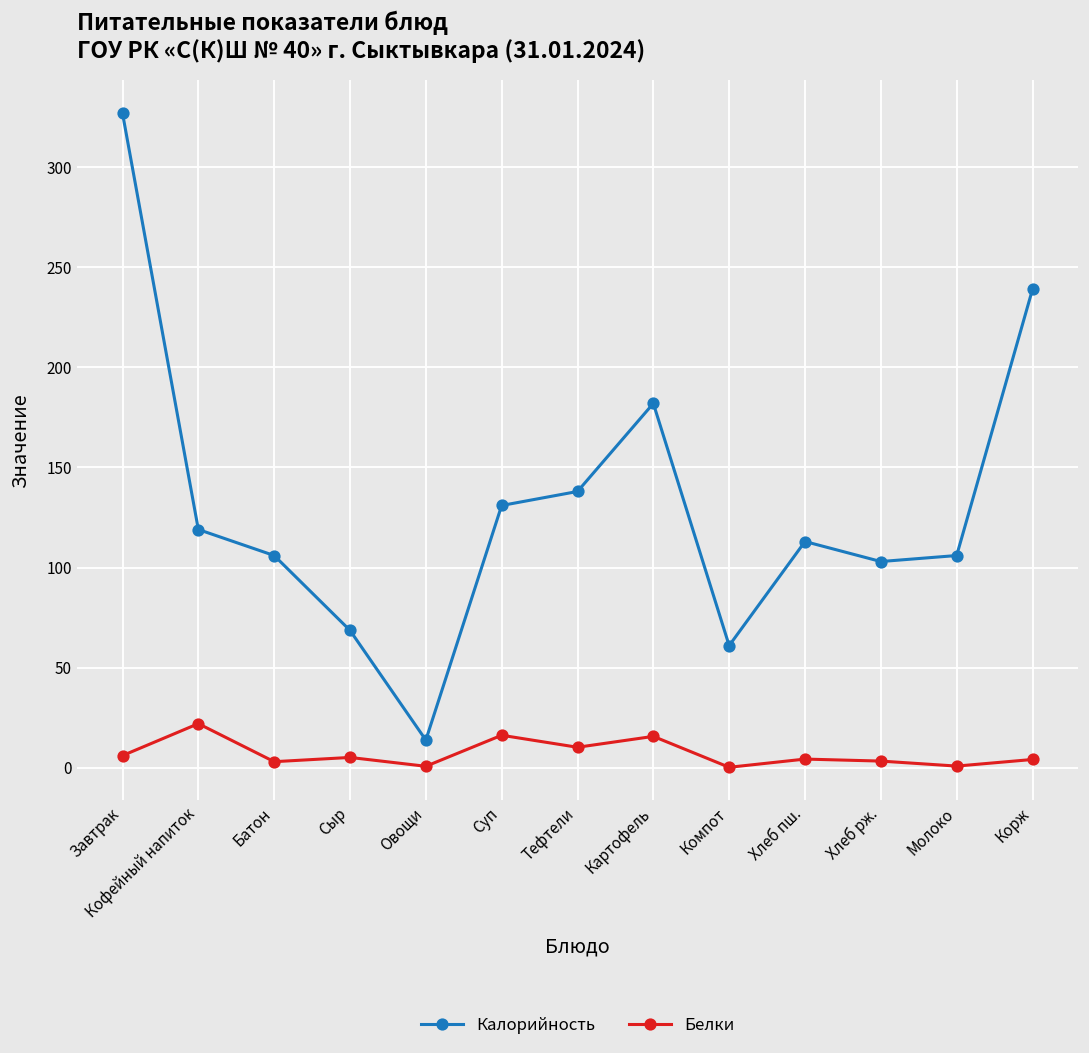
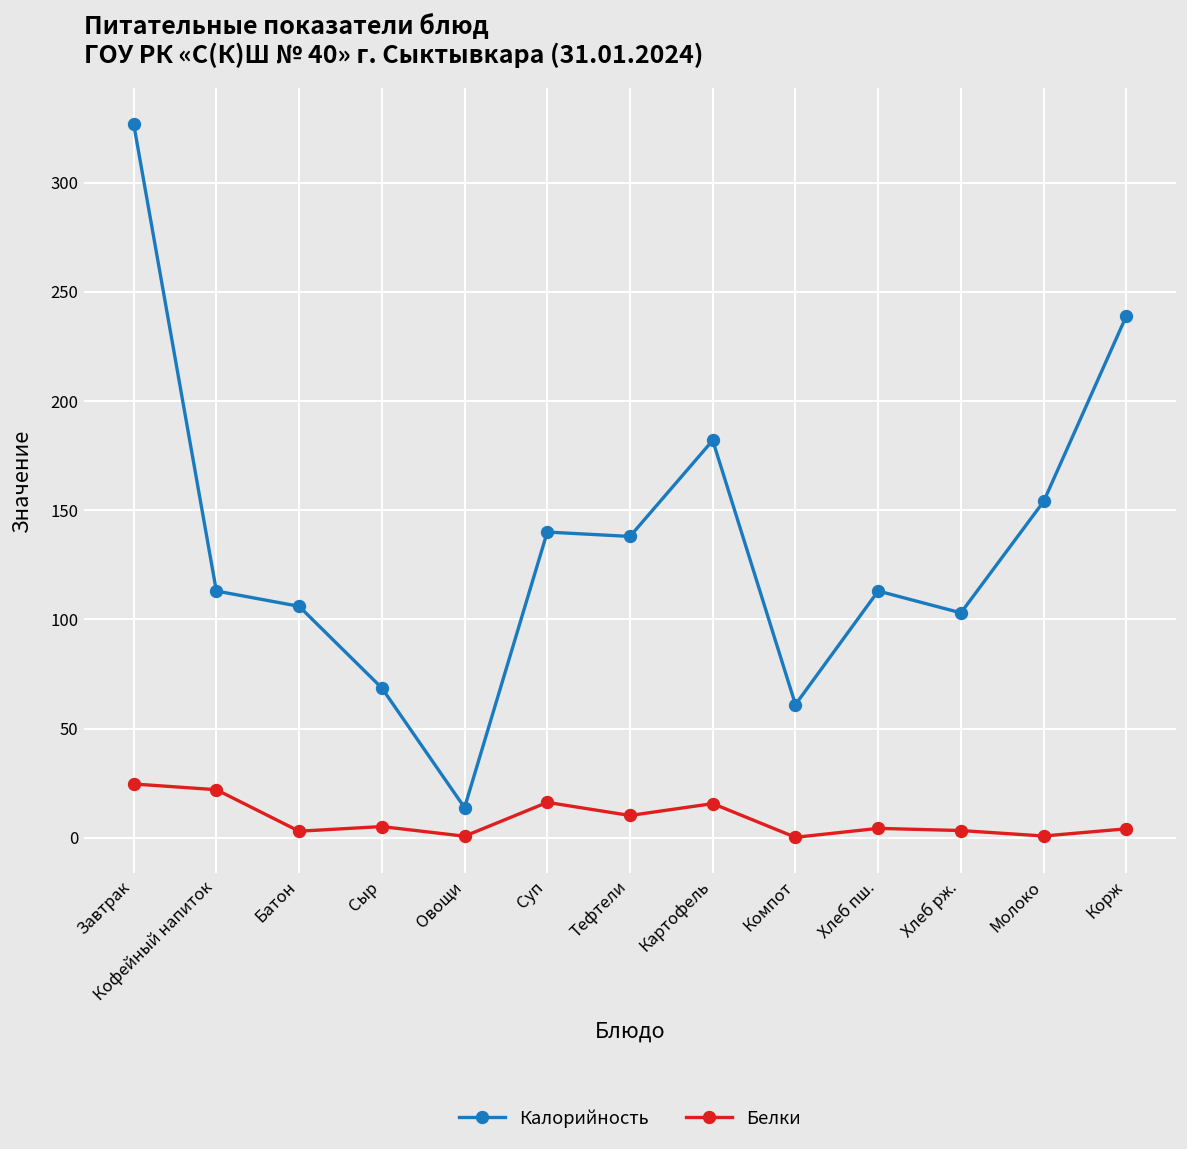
Белки, Завтрак: 6 -> 25
Калорийность, Кофейный напиток: 119 -> 113
Калорийность, Суп: 131 -> 140
Калорийность, Молоко: 106 -> 154
